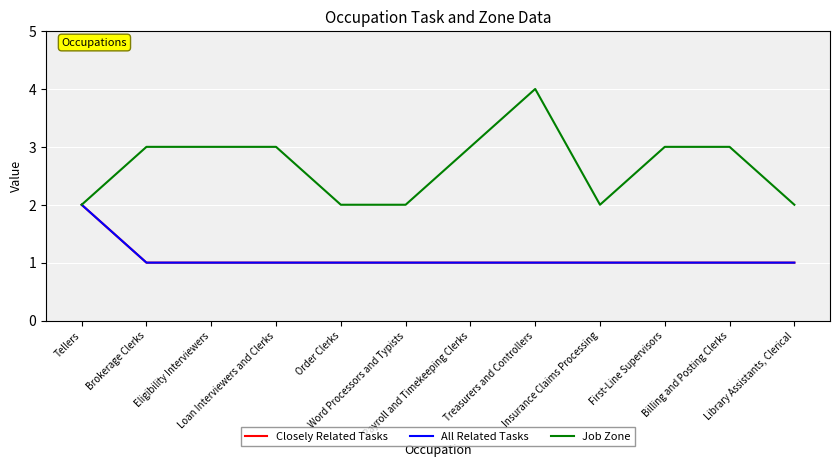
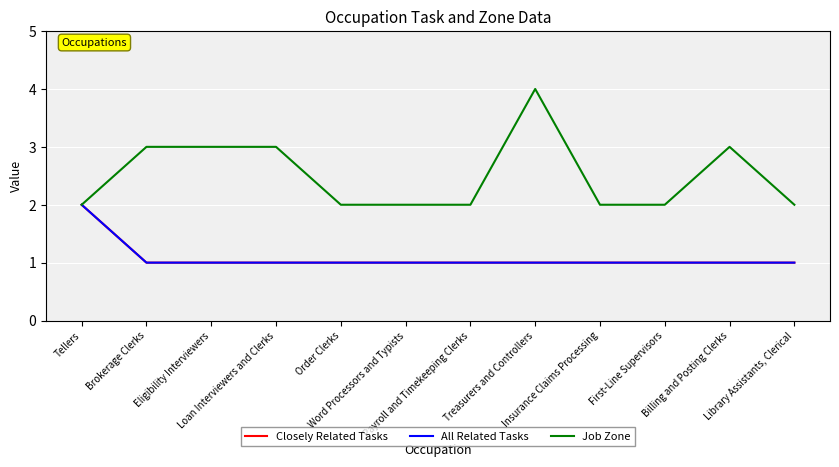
Job Zone, Payroll and Timekeeping Clerks: 3 -> 2
Job Zone, First-Line Supervisors: 3 -> 2
